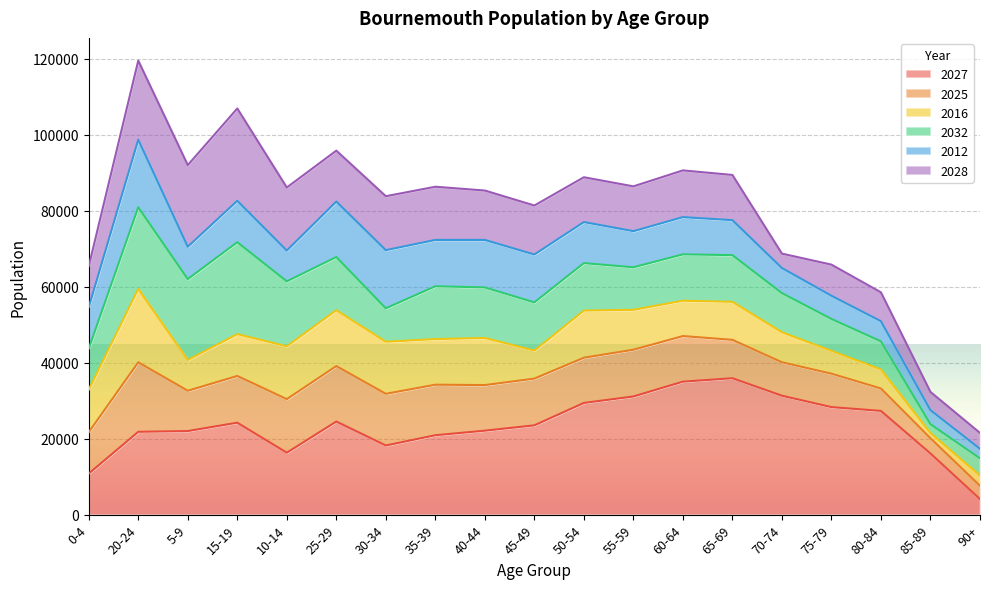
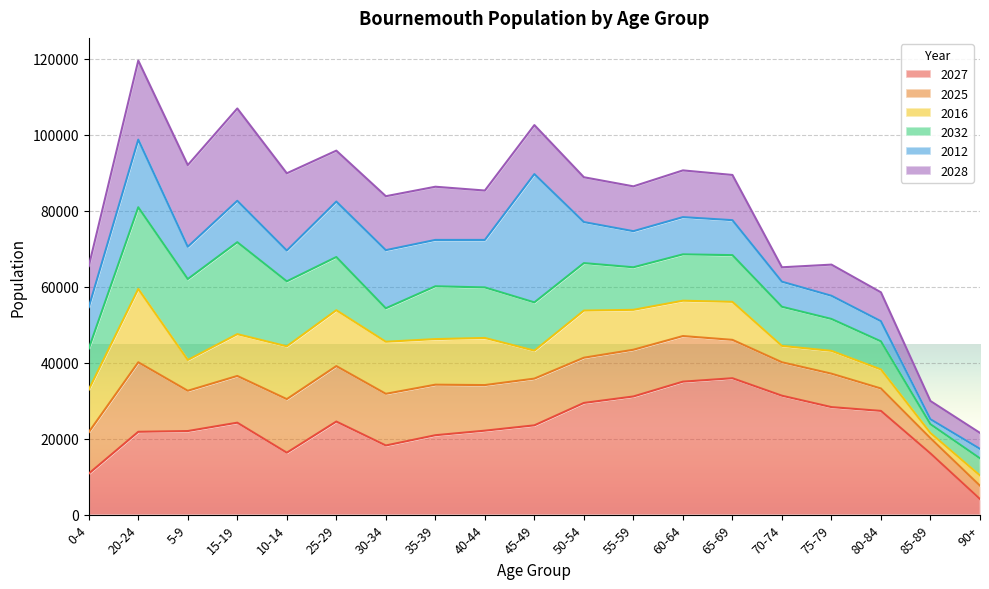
2028, 10-14: 17000 -> 20000
2012, 45-49: 13000 -> 34000
2016, 70-74: 8000 -> 4000
2012, 85-89: 4000 -> 1000
